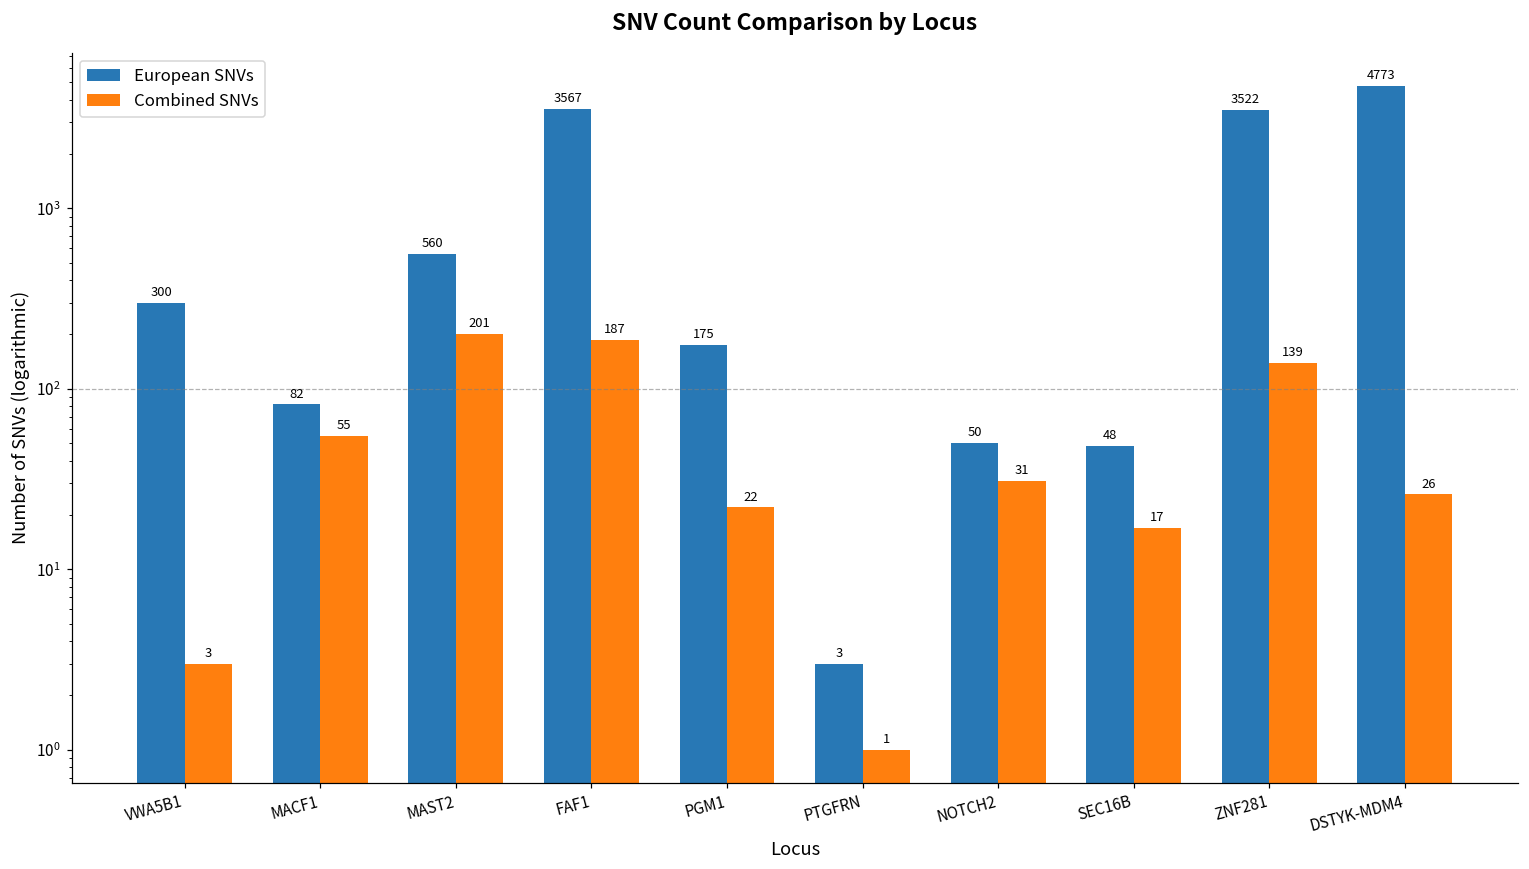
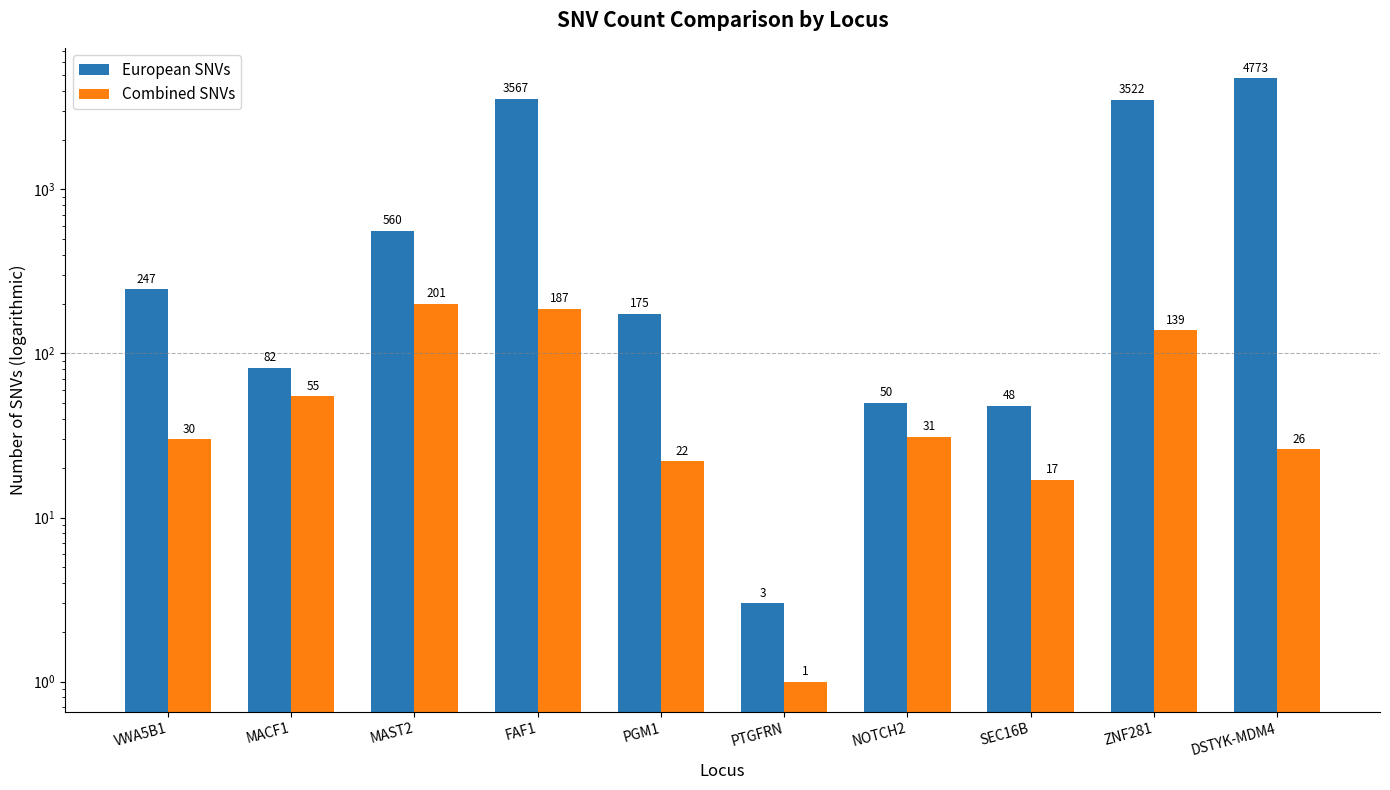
European SNVs, VWA5B1: 300 -> 247
Combined SNVs, VWA5B1: 3 -> 30
